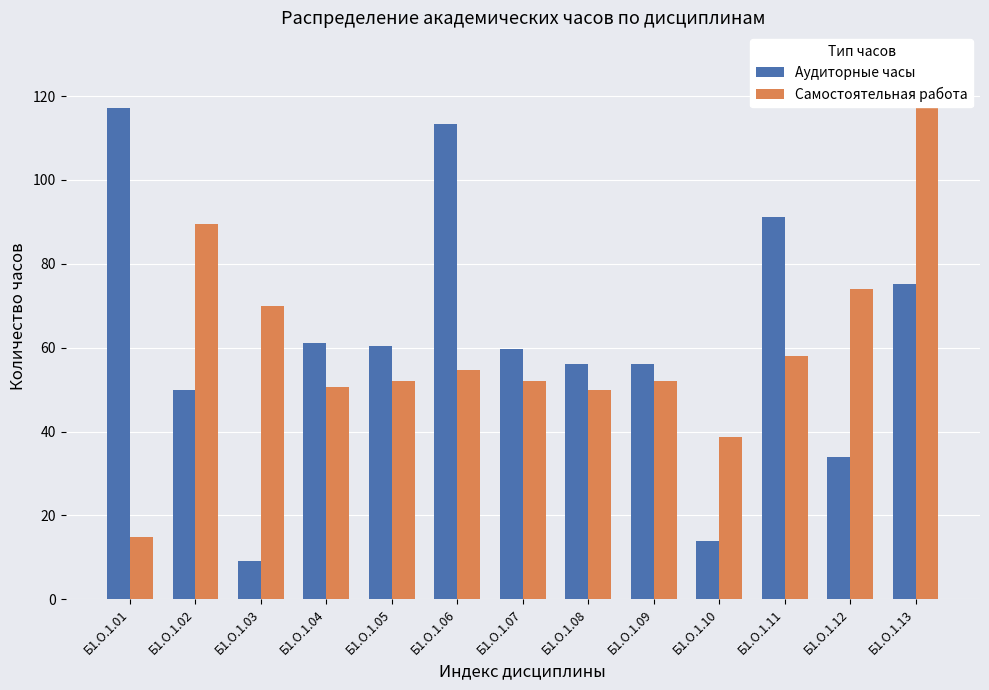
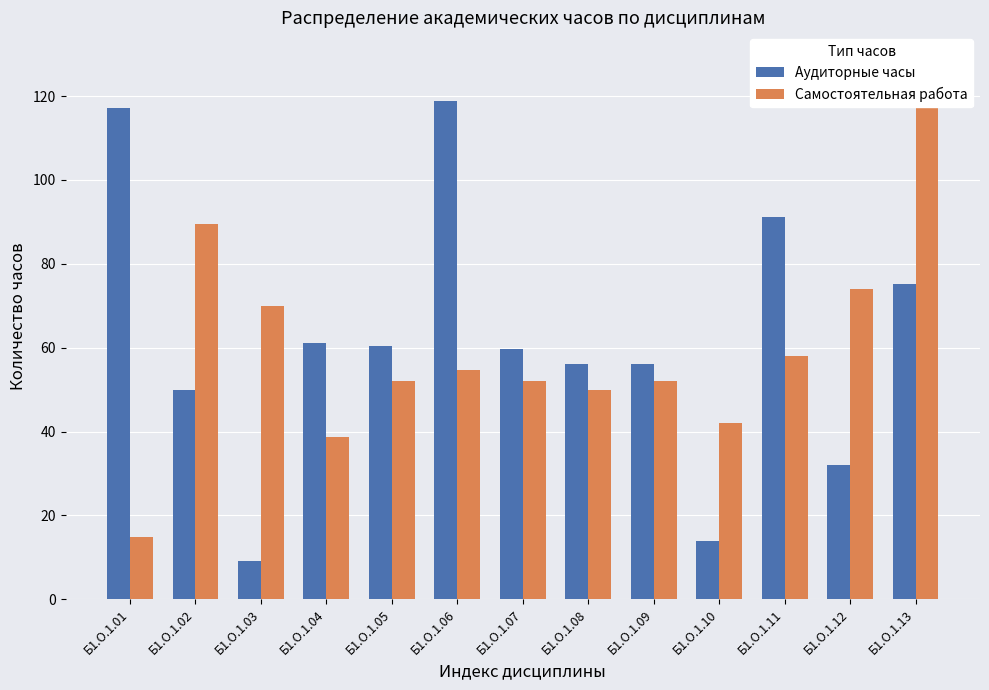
Самостоятельная работа, Б1.О.1.04: 51 -> 39
Аудиторные часы, Б1.О.1.06: 113 -> 119
Самостоятельная работа, Б1.О.1.10: 39 -> 42
Аудиторные часы, Б1.О.1.12: 34 -> 32
